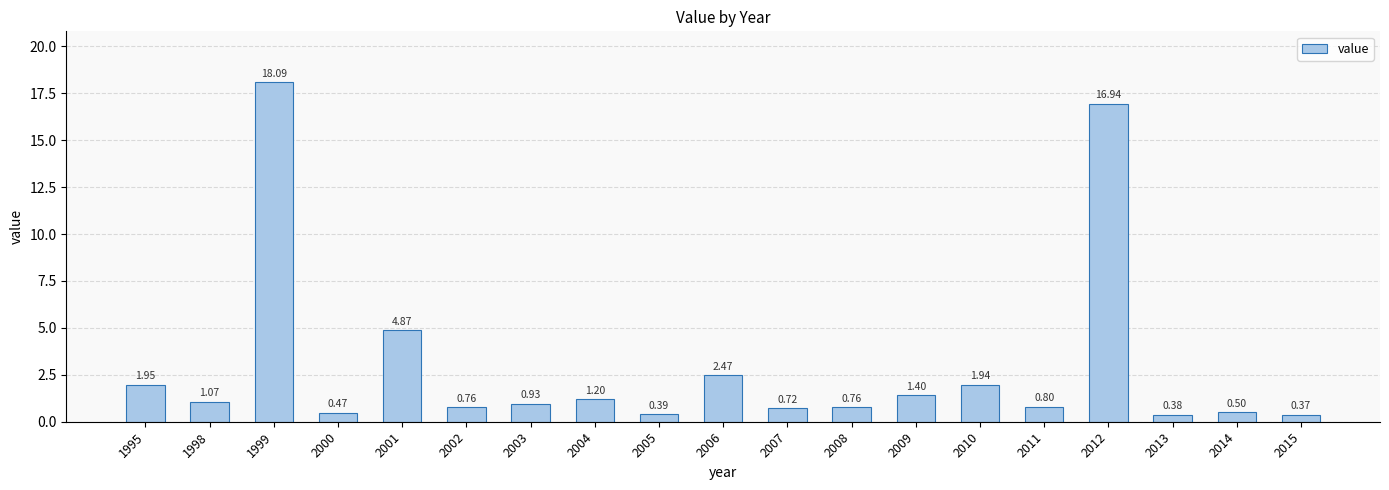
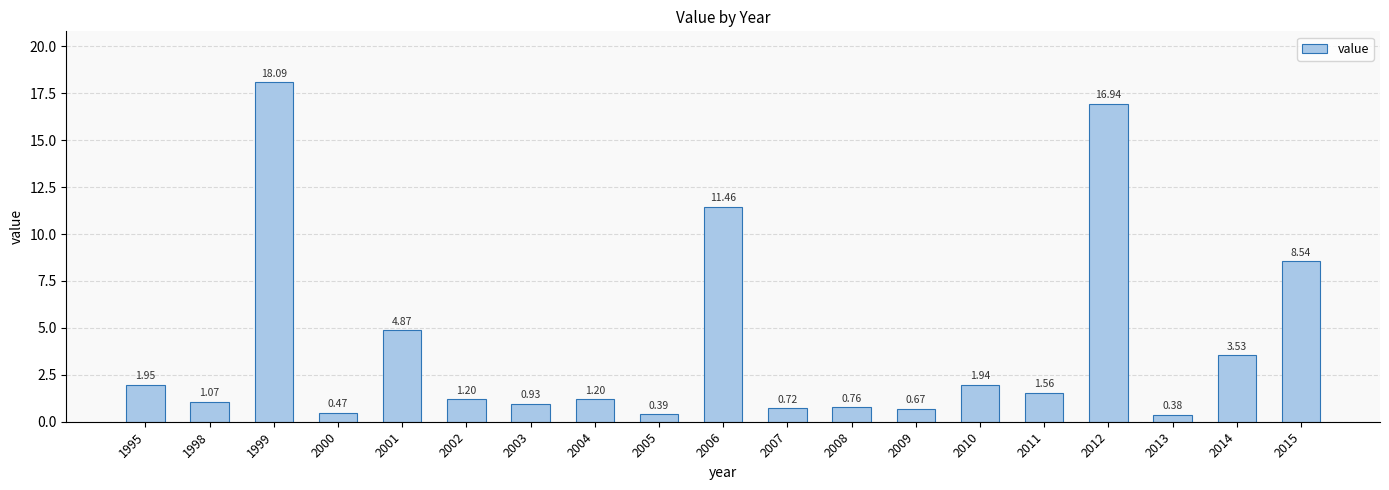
2002: 0.76 -> 1.20
2006: 2.47 -> 11.46
2009: 1.40 -> 0.67
2011: 0.80 -> 1.56
2014: 0.50 -> 3.53
2015: 0.37 -> 8.54
